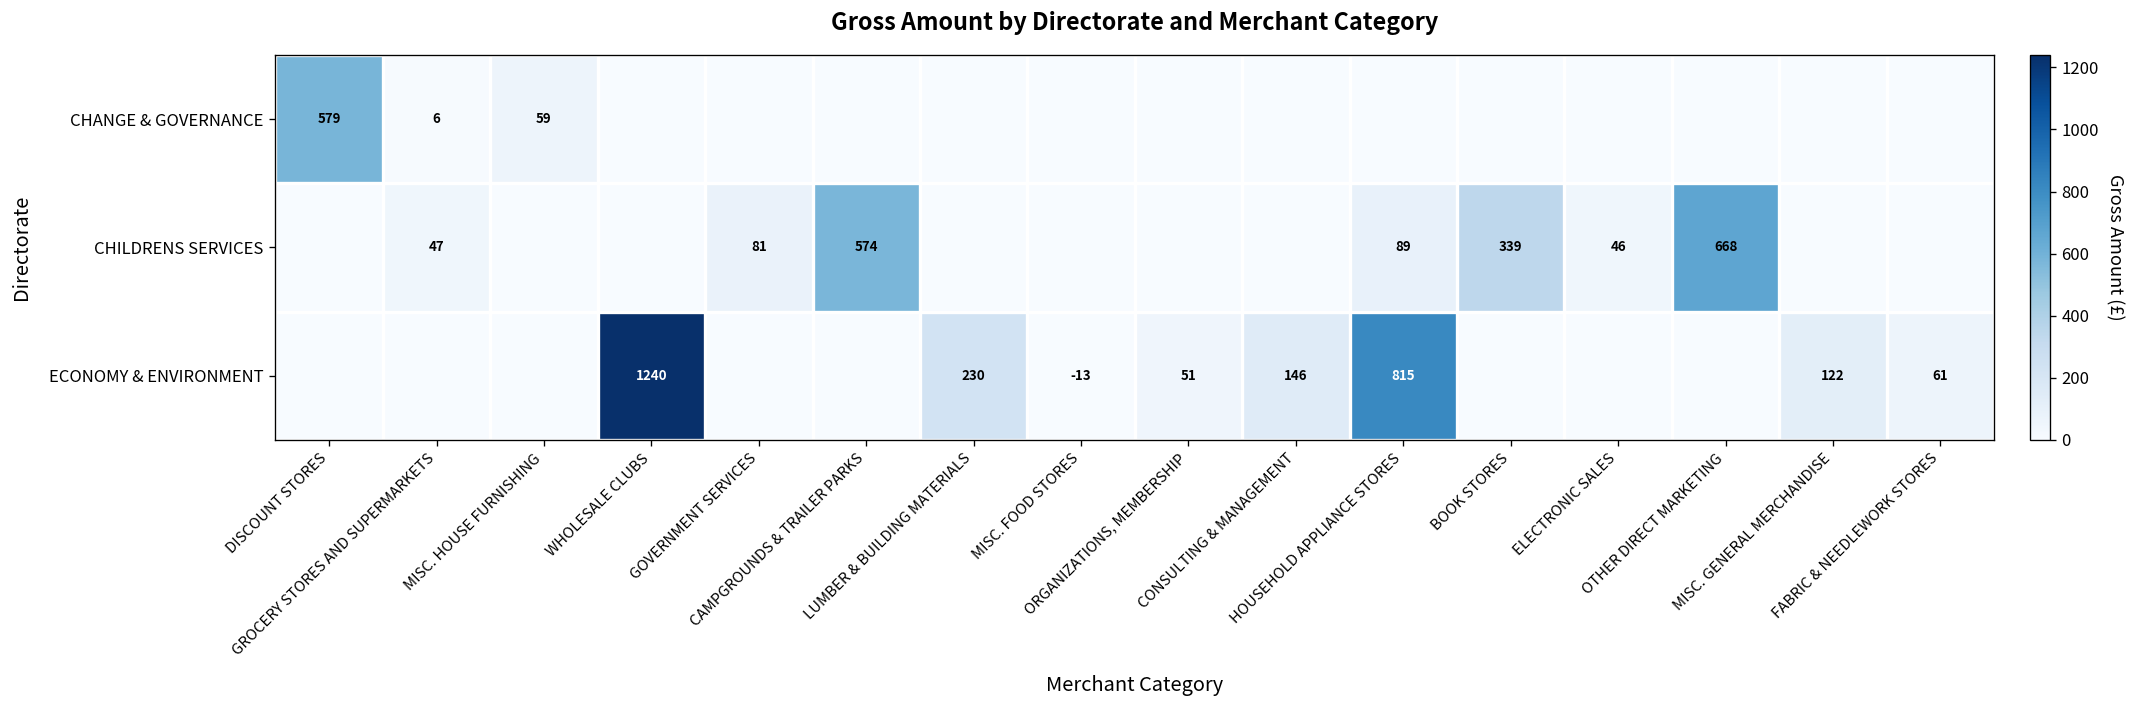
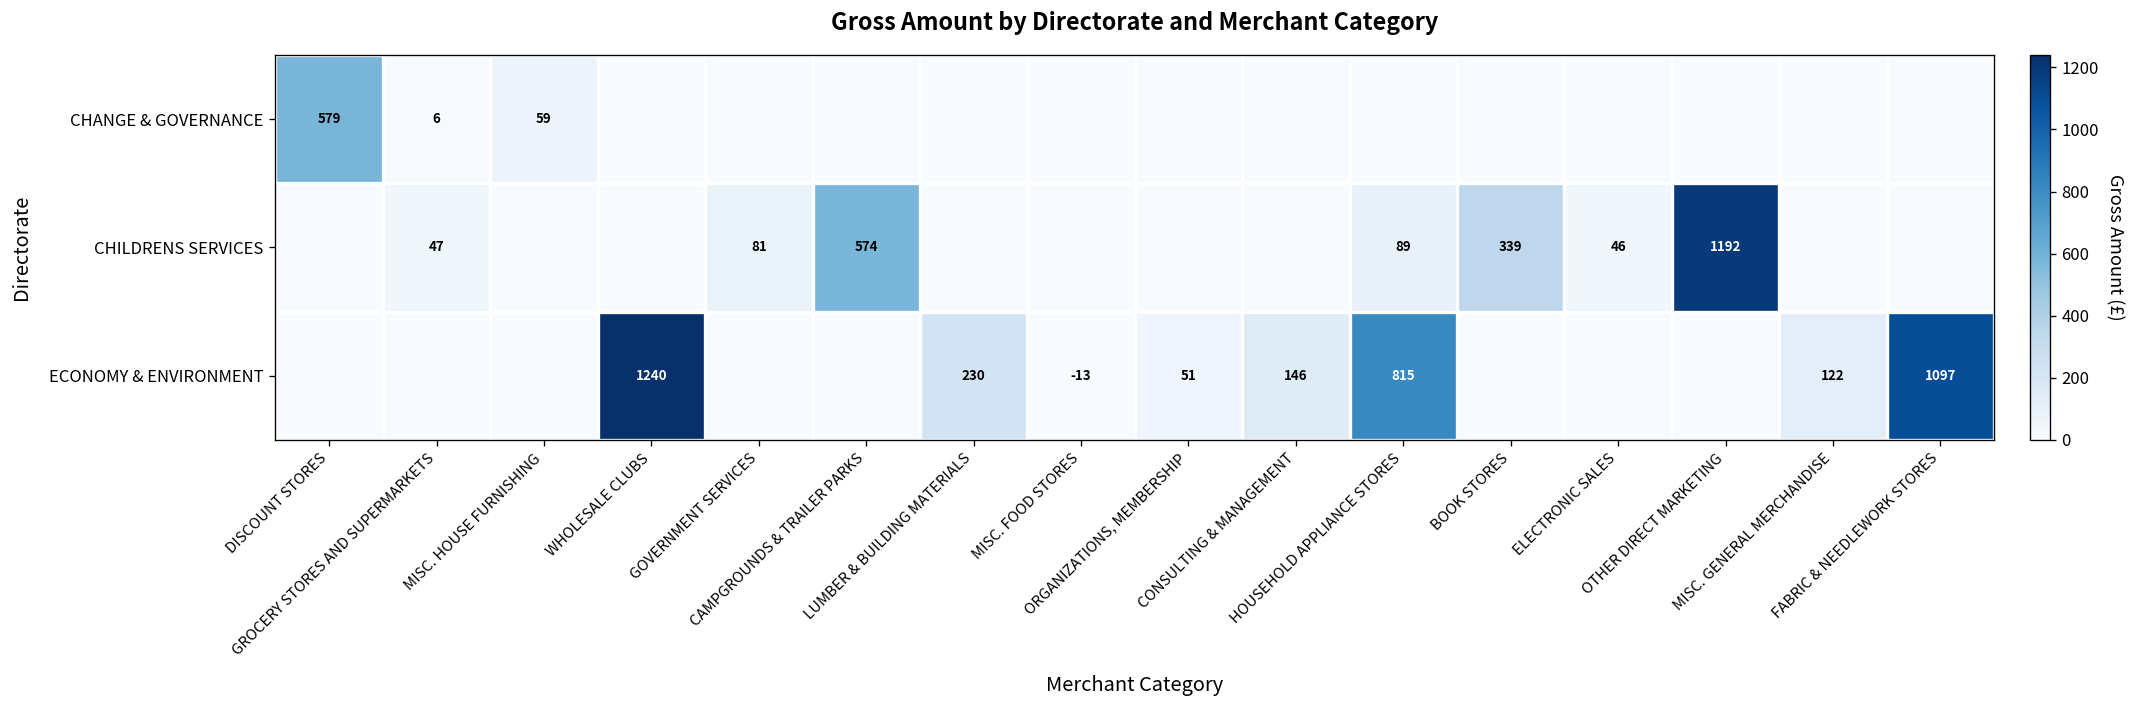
CHILDRENS SERVICES, OTHER DIRECT MARKETING: 668 -> 1192
ECONOMY & ENVIRONMENT, FABRIC & NEEDLEWORK STORES: 61 -> 1097
